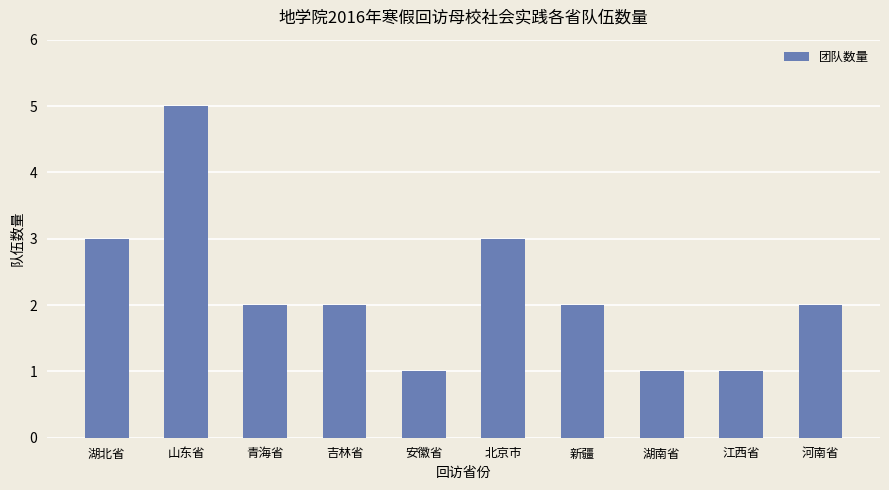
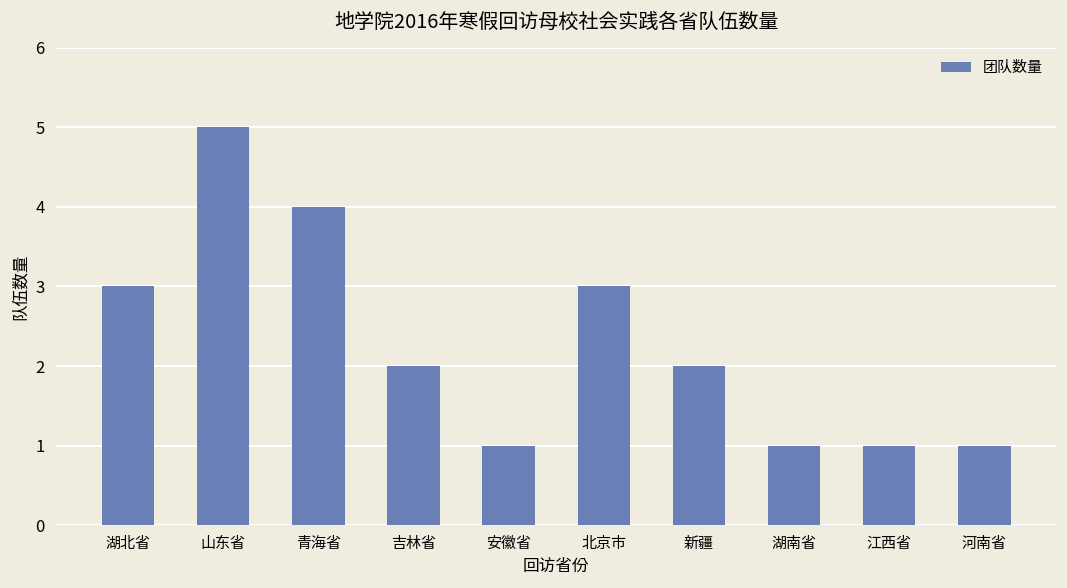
青海省: 2 -> 4
河南省: 2 -> 1
